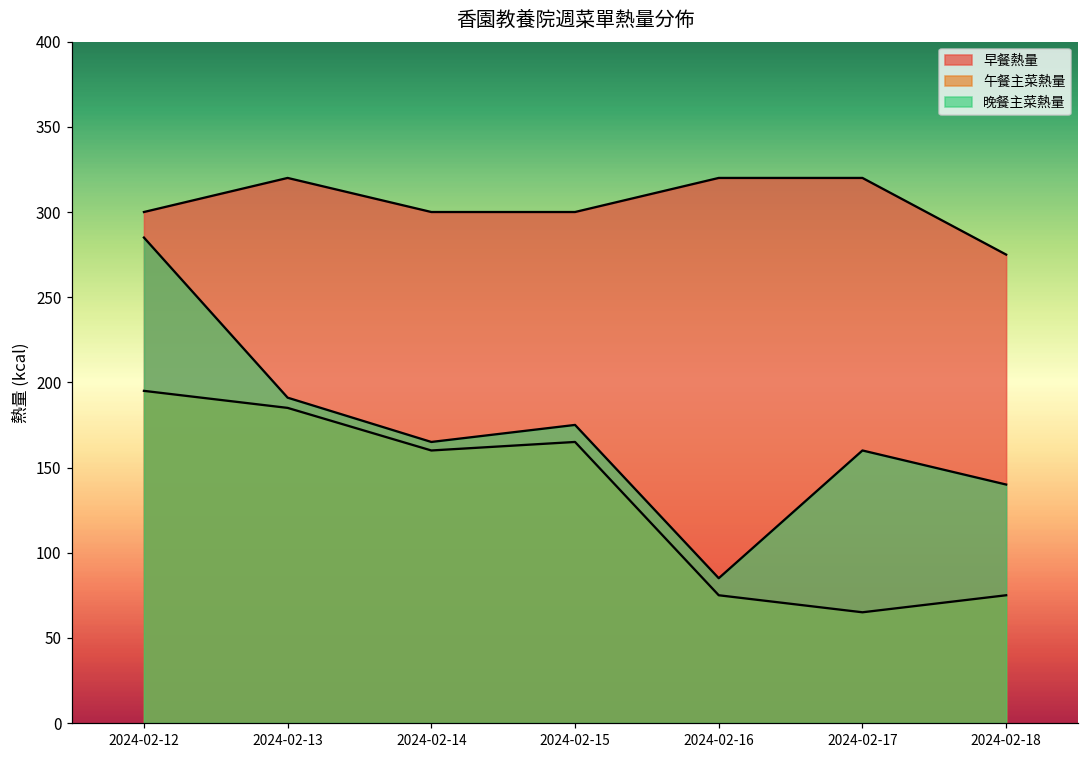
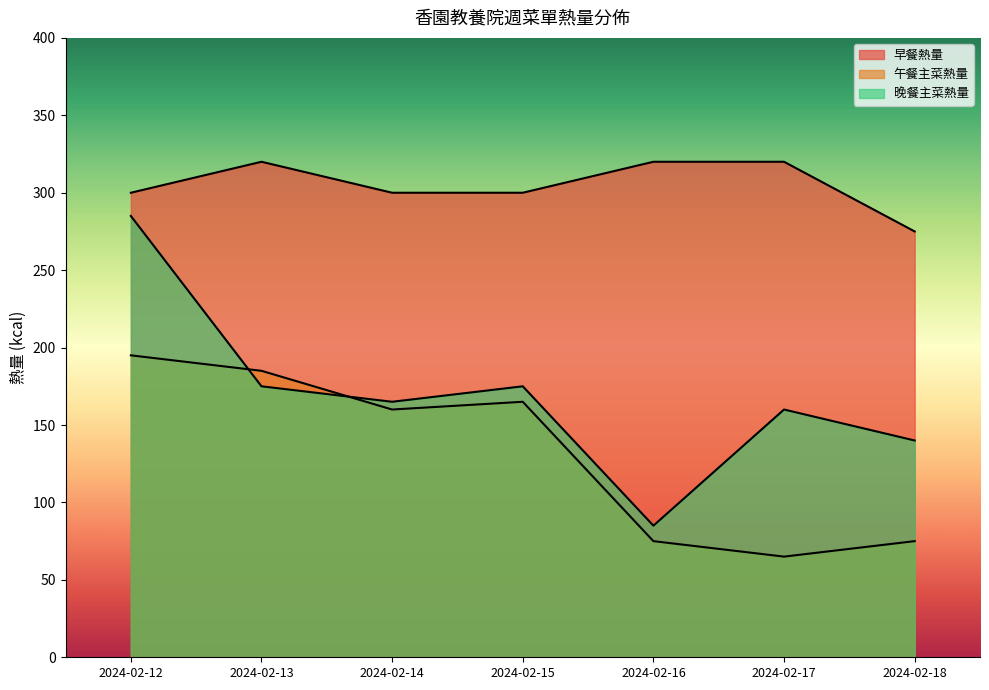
晚餐主菜熱量, 2024-02-13: 191 -> 175
